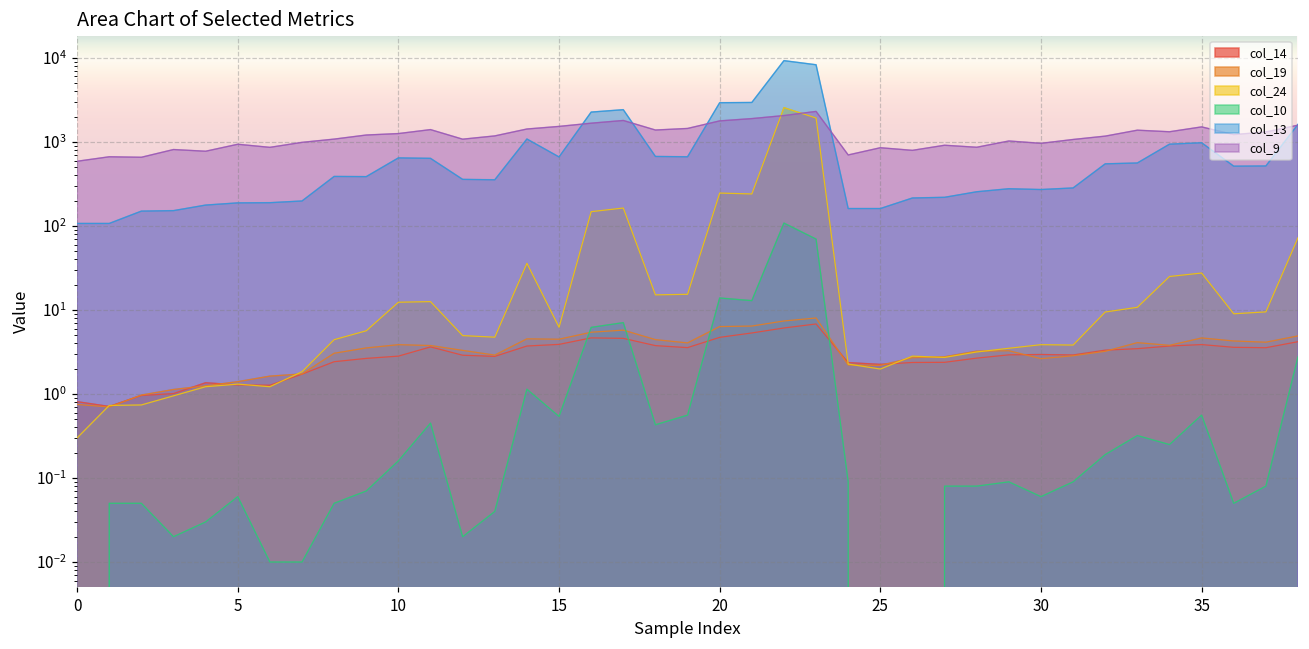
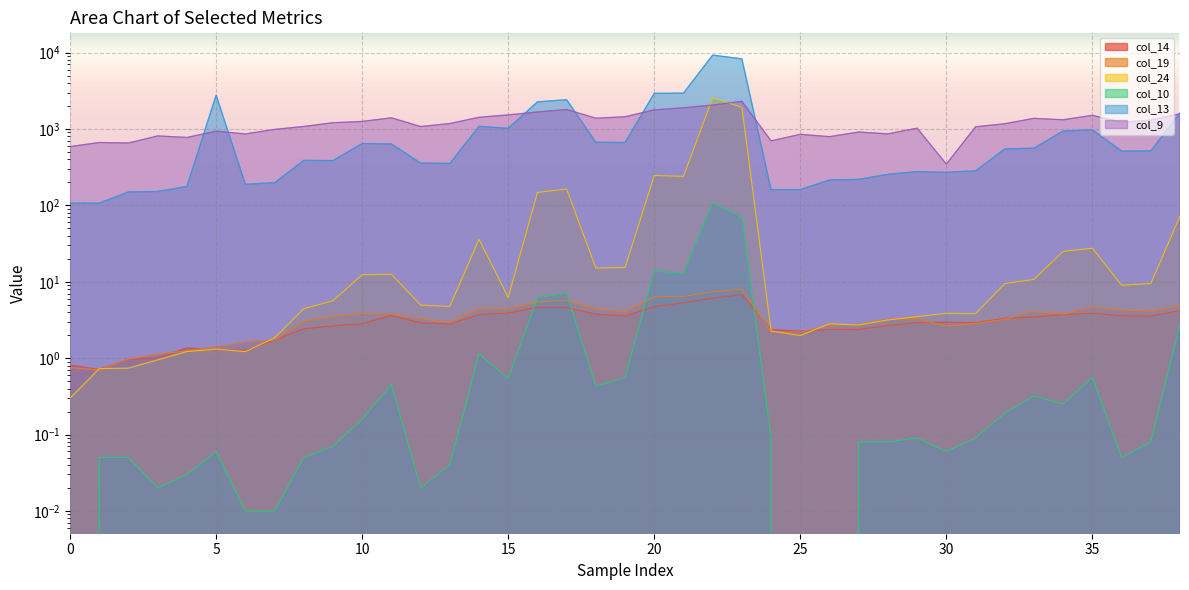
col_13, 5: 190 -> 2800
col_13, 15: 700 -> 1000
col_9, 30: 1000 -> 300
